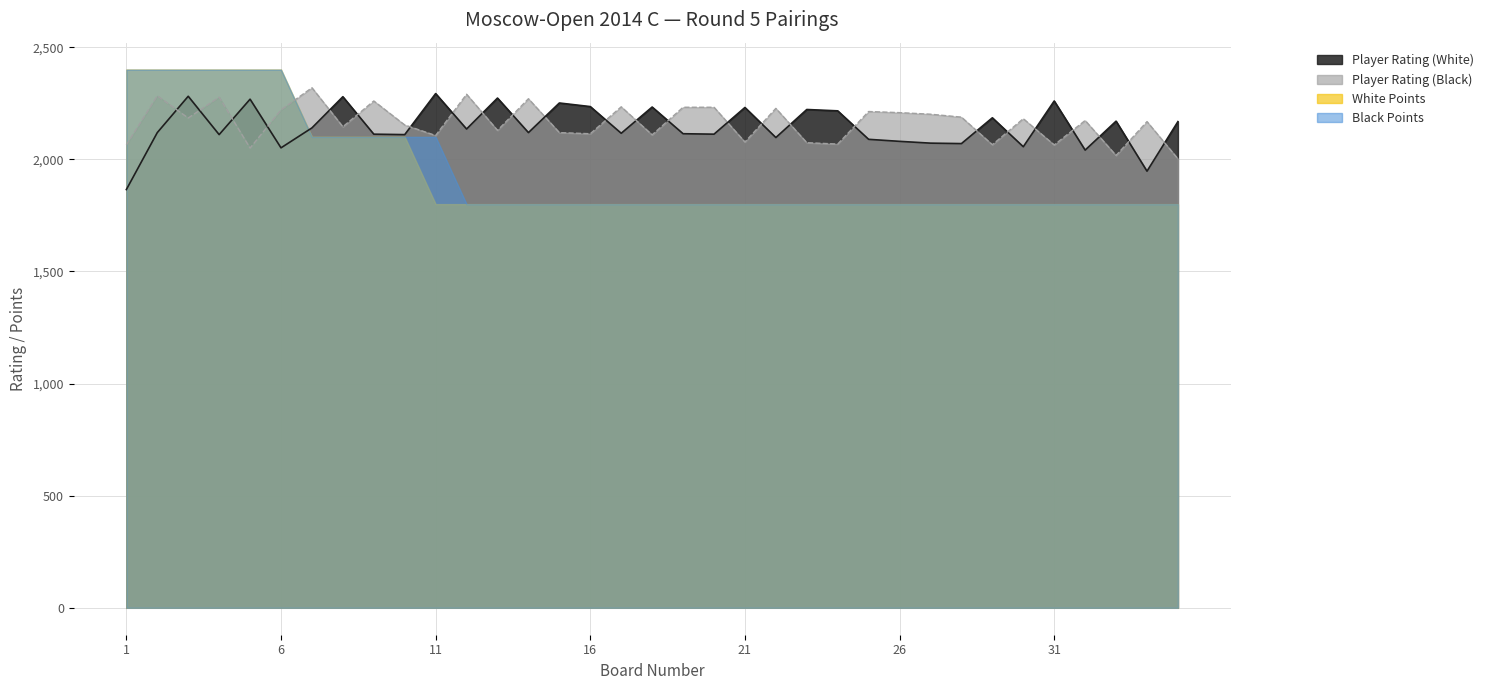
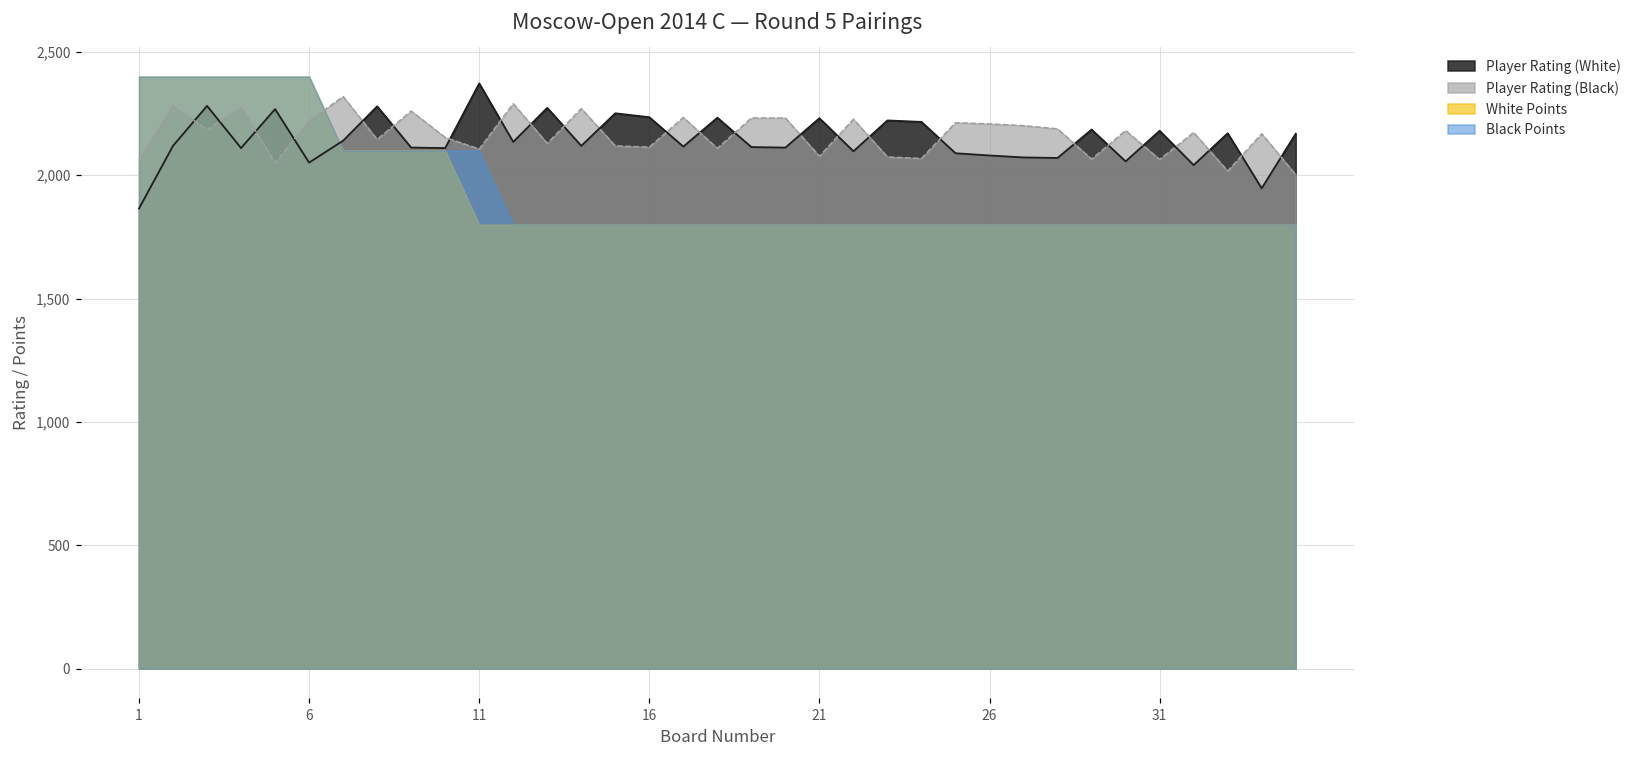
Player Rating (White), 11: 2,290 -> 2,370
Player Rating (White), 31: 2,260 -> 2,180
